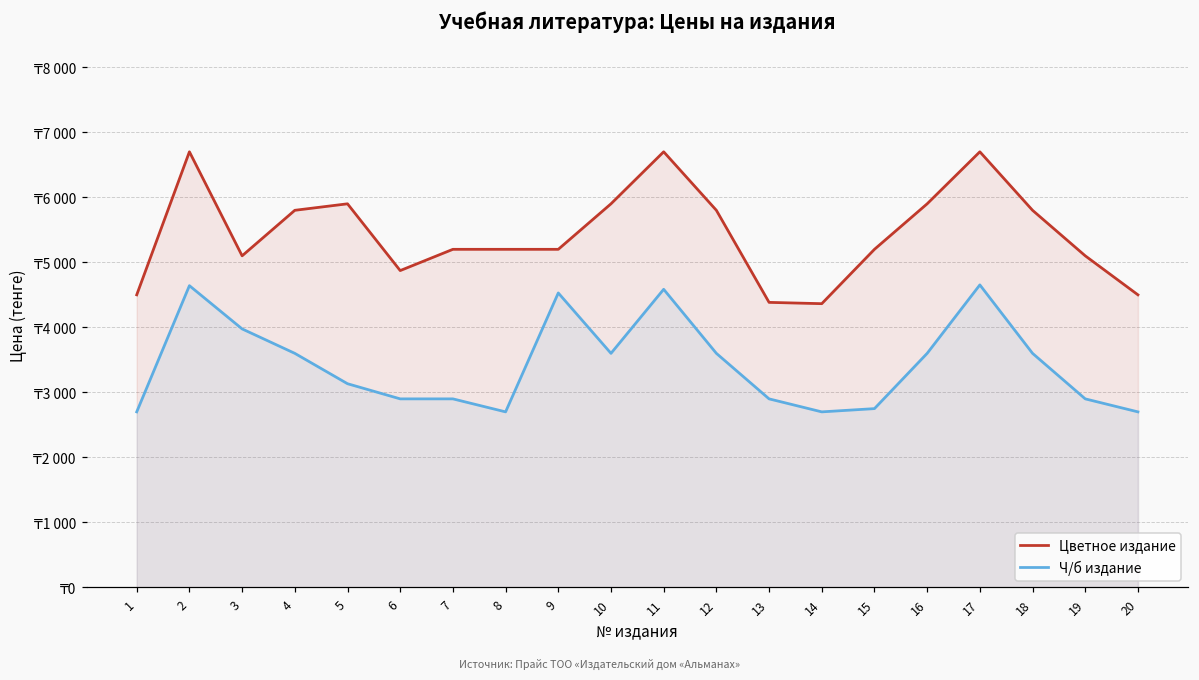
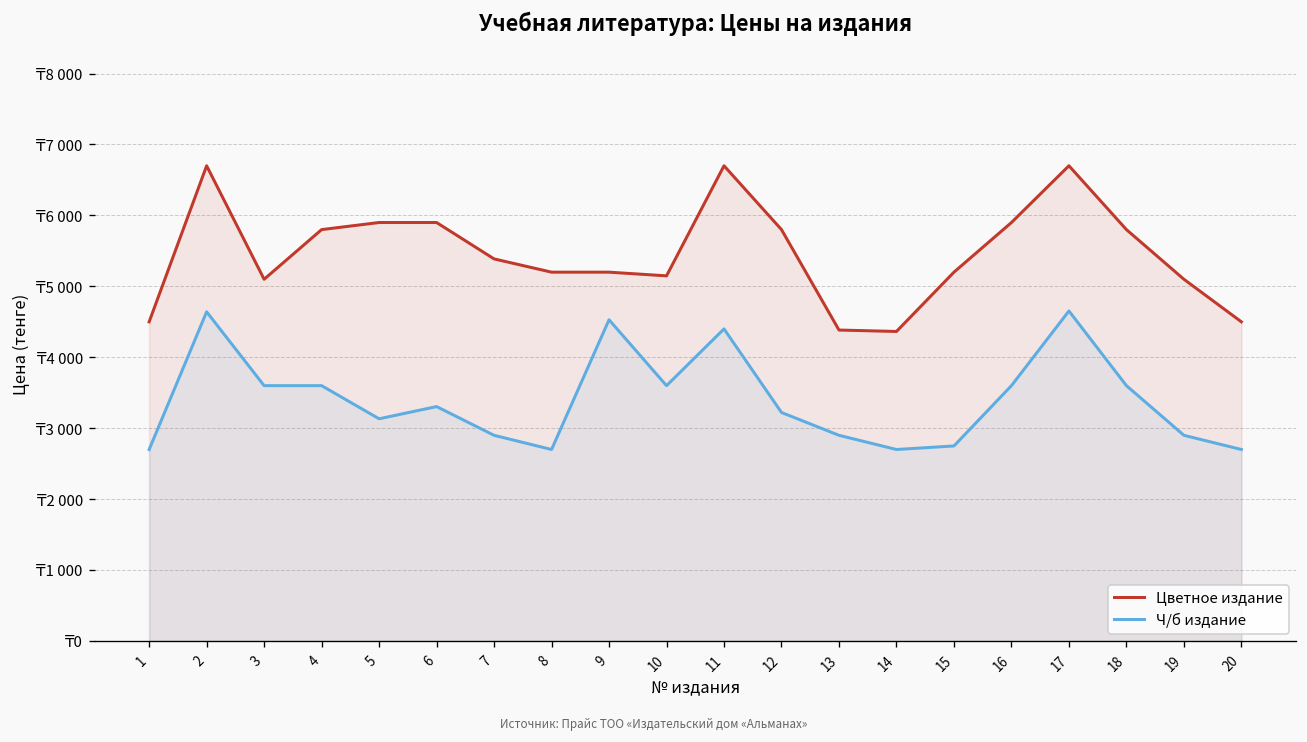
Ч/б издание, 3: ₸4000 -> ₸3600
Цветное издание, 6: ₸4900 -> ₸5900
Ч/б издание, 6: ₸2900 -> ₸3300
Цветное издание, 7: ₸5200 -> ₸5400
Цветное издание, 10: ₸5900 -> ₸5100
Ч/б издание, 11: ₸4600 -> ₸4400
Ч/б издание, 12: ₸3600 -> ₸3200
